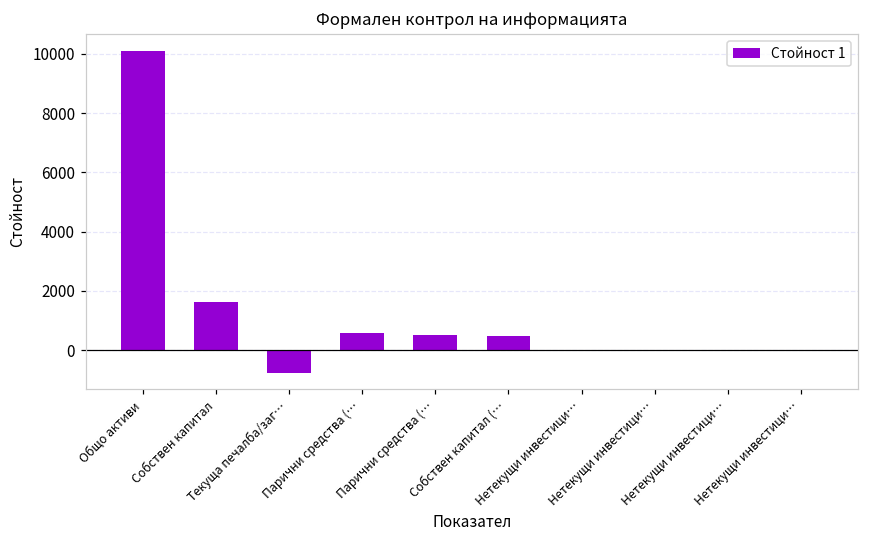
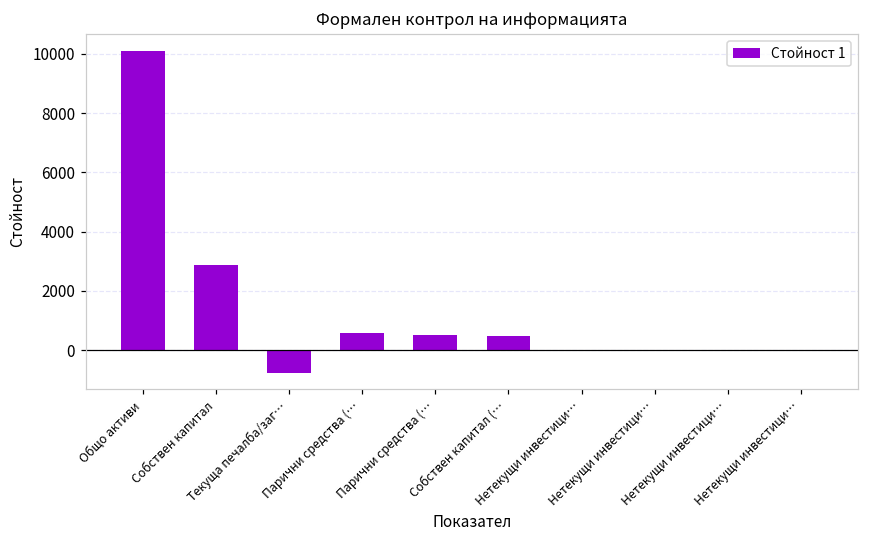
Собствен капитал: 1600 -> 2900
